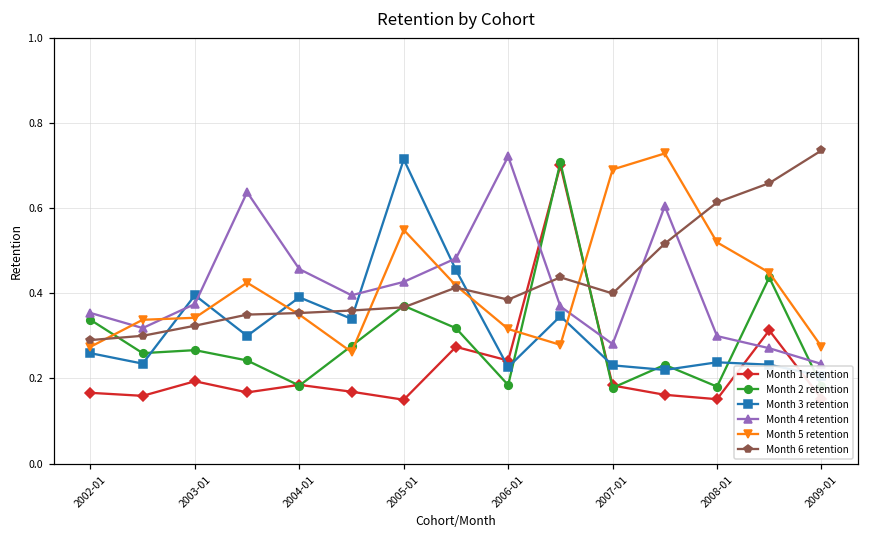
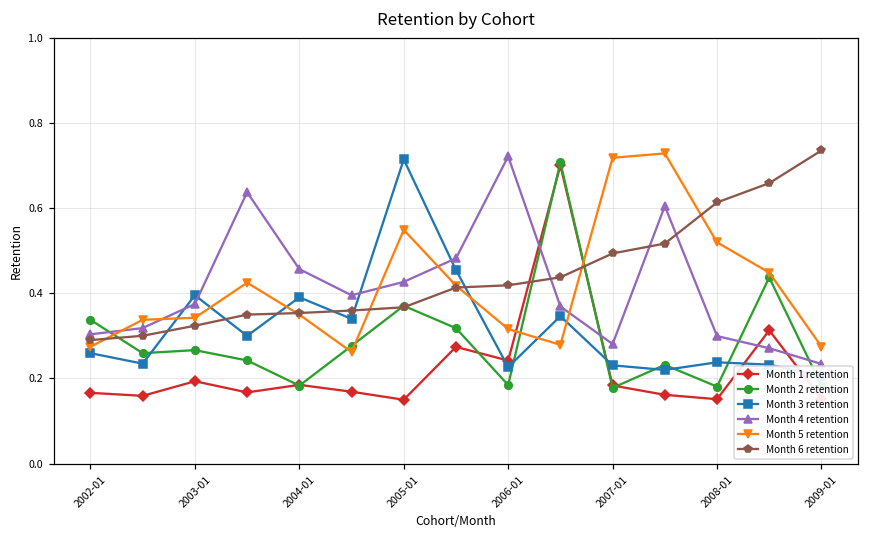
Month 4 retention, 2002-01: 0.35 -> 0.30
Month 6 retention, 2006-01: 0.38 -> 0.42
Month 5 retention, 2007-01: 0.69 -> 0.72
Month 6 retention, 2007-01: 0.40 -> 0.49
